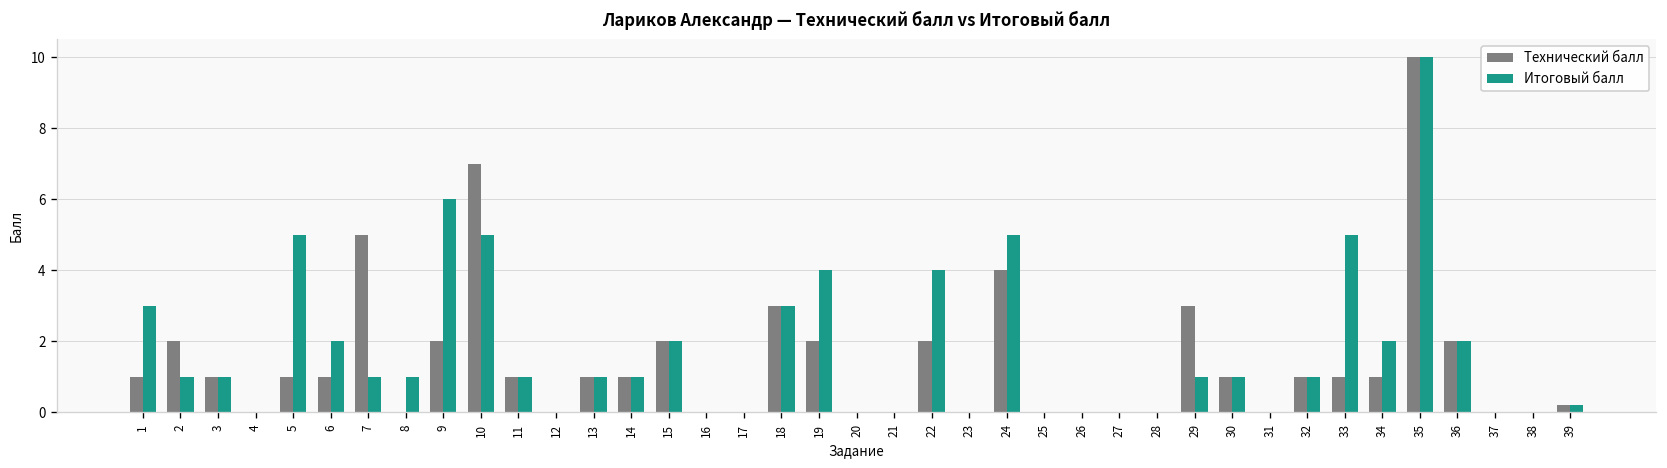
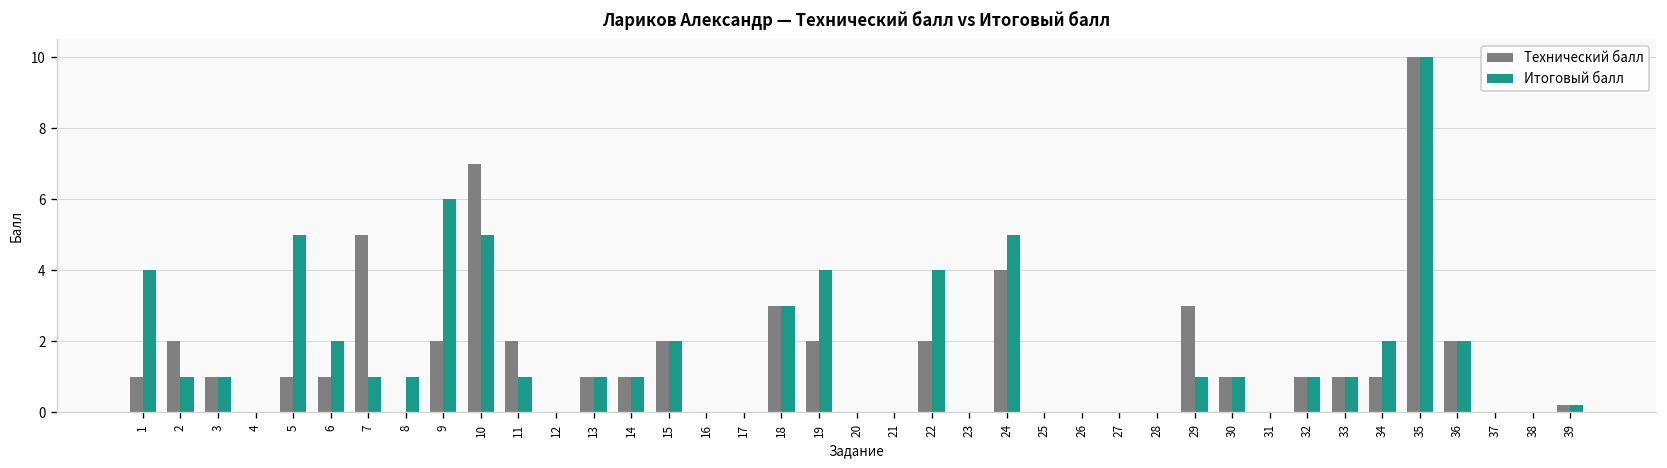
Итоговый балл, 1: 3 -> 4
Технический балл, 11: 1 -> 2
Итоговый балл, 33: 5 -> 1
